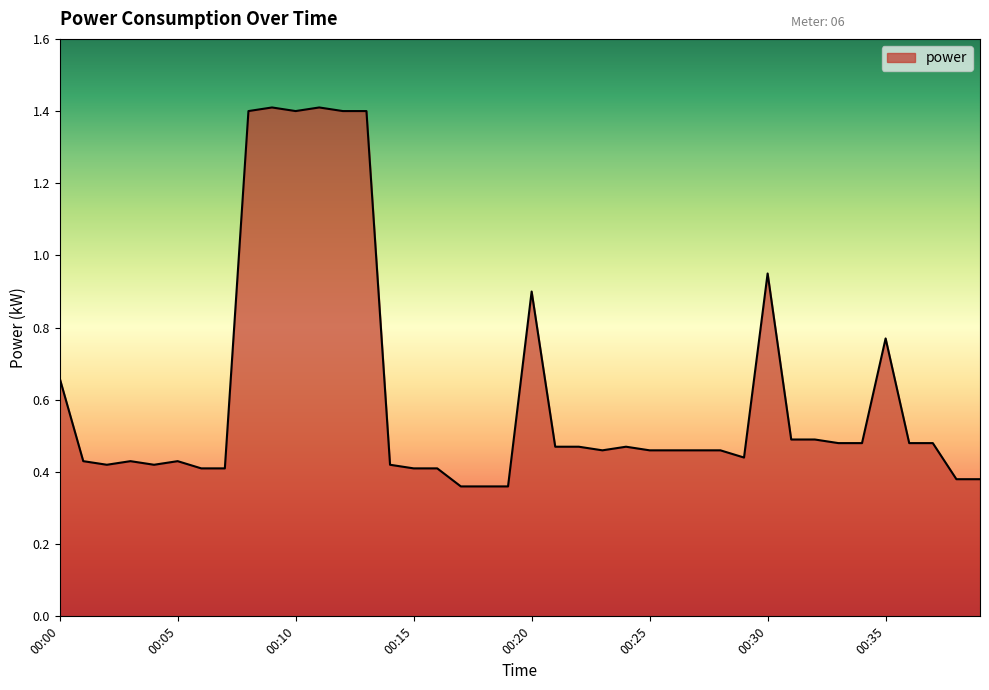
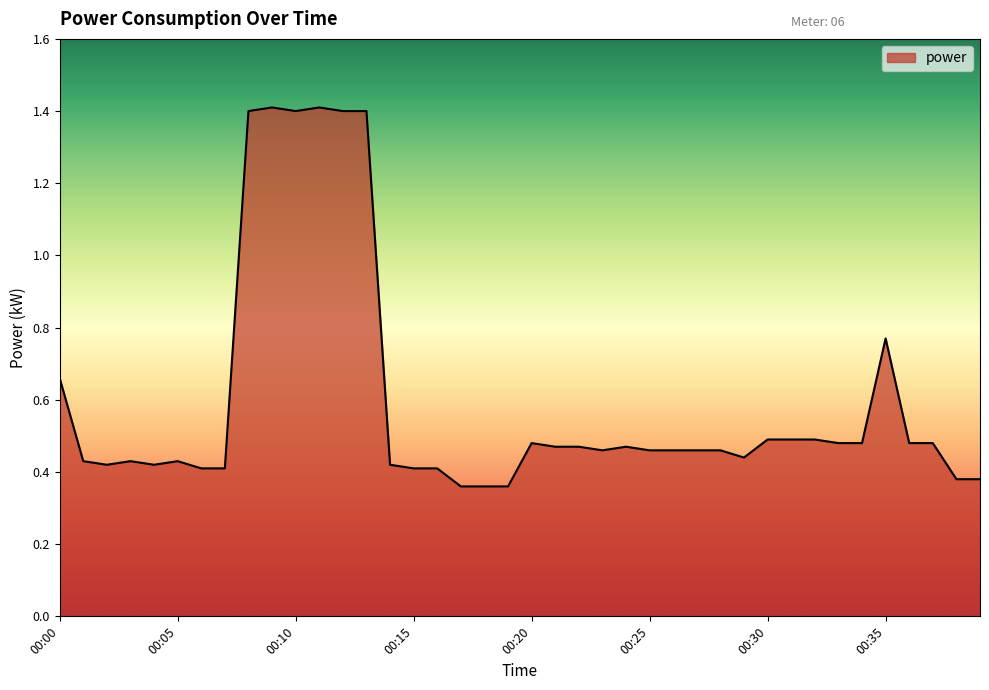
00:20: 0.90 -> 0.48
00:30: 0.95 -> 0.49
